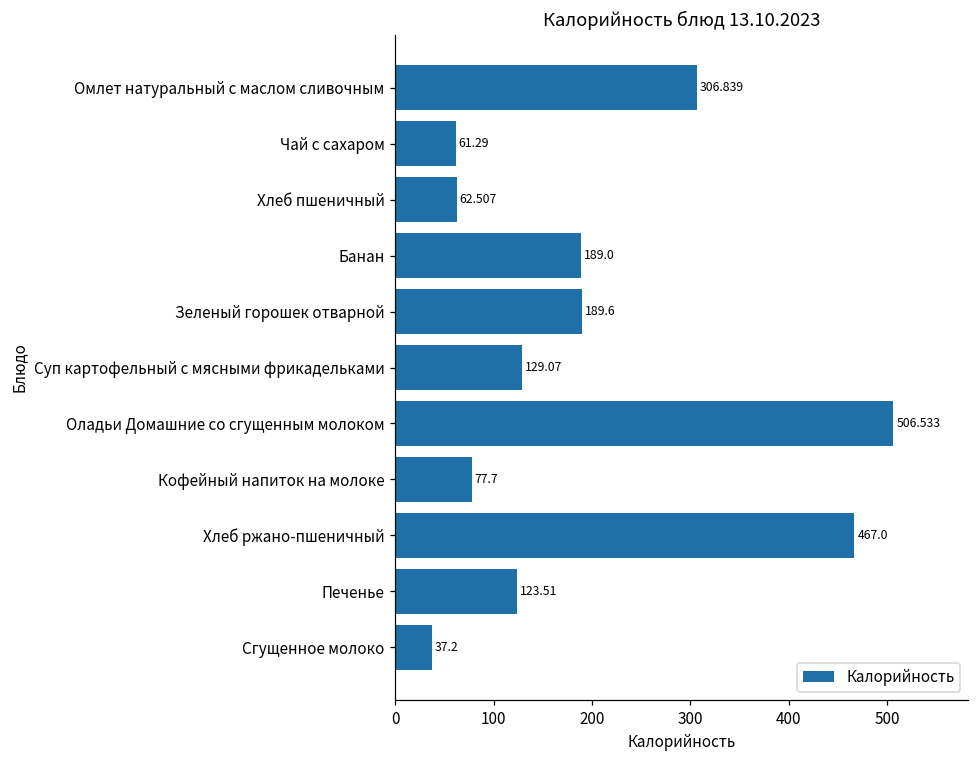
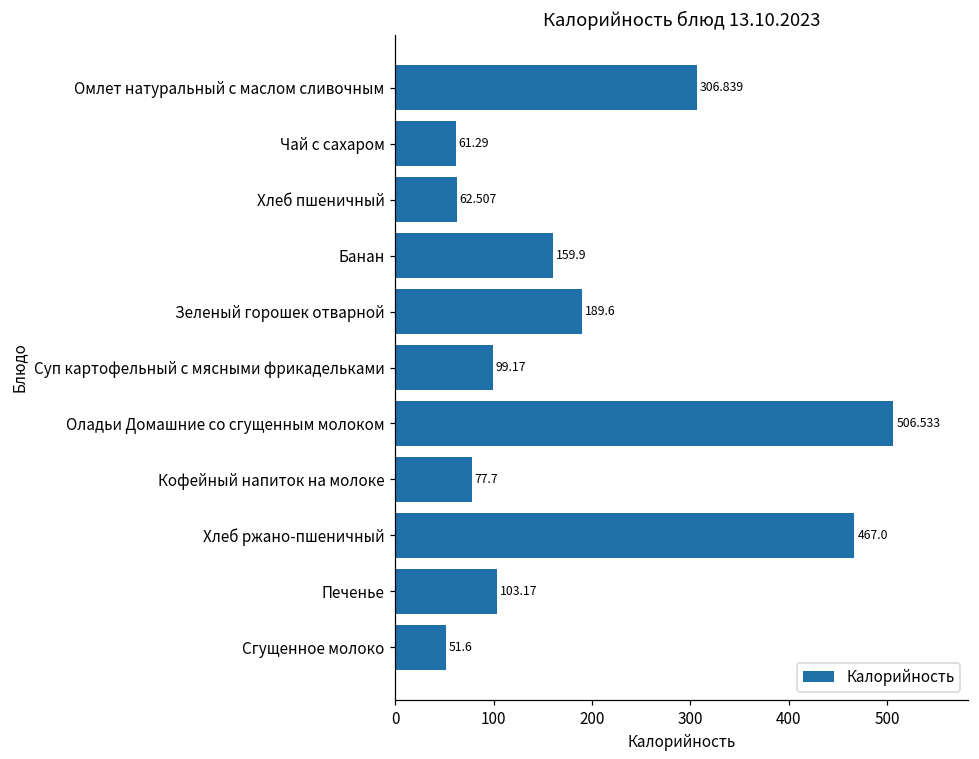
Банан: 189.0 -> 159.9
Суп картофельный с мясными фрикадельками: 129.07 -> 99.17
Печенье: 123.51 -> 103.17
Сгущенное молоко: 37.2 -> 51.6
